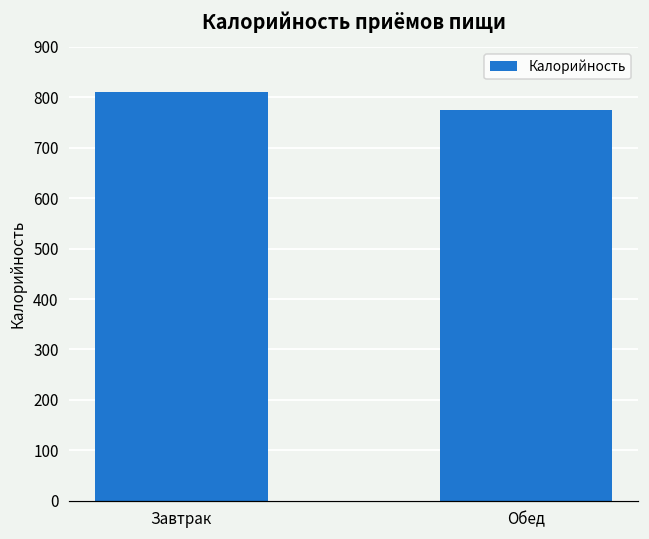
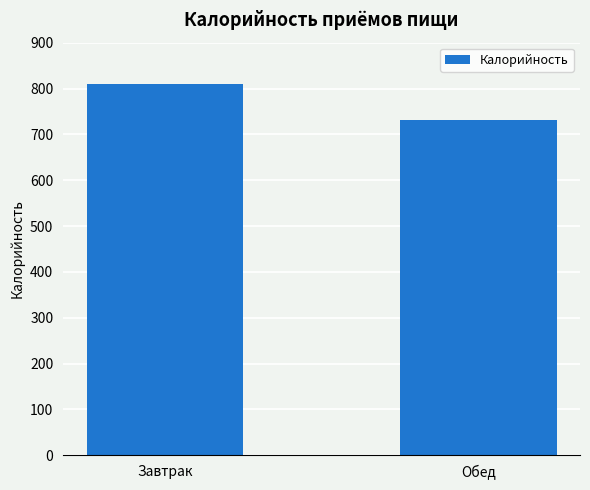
Обед: 770 -> 730
